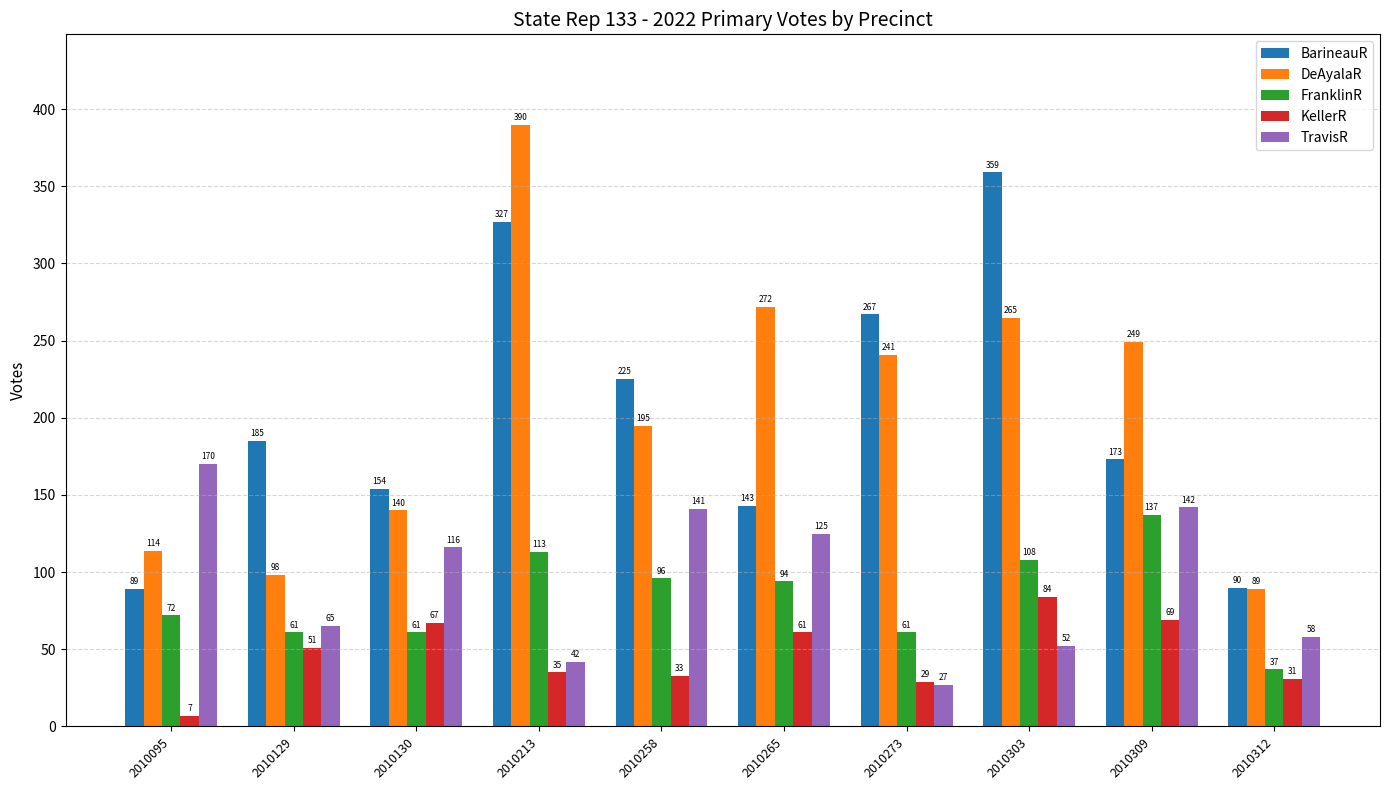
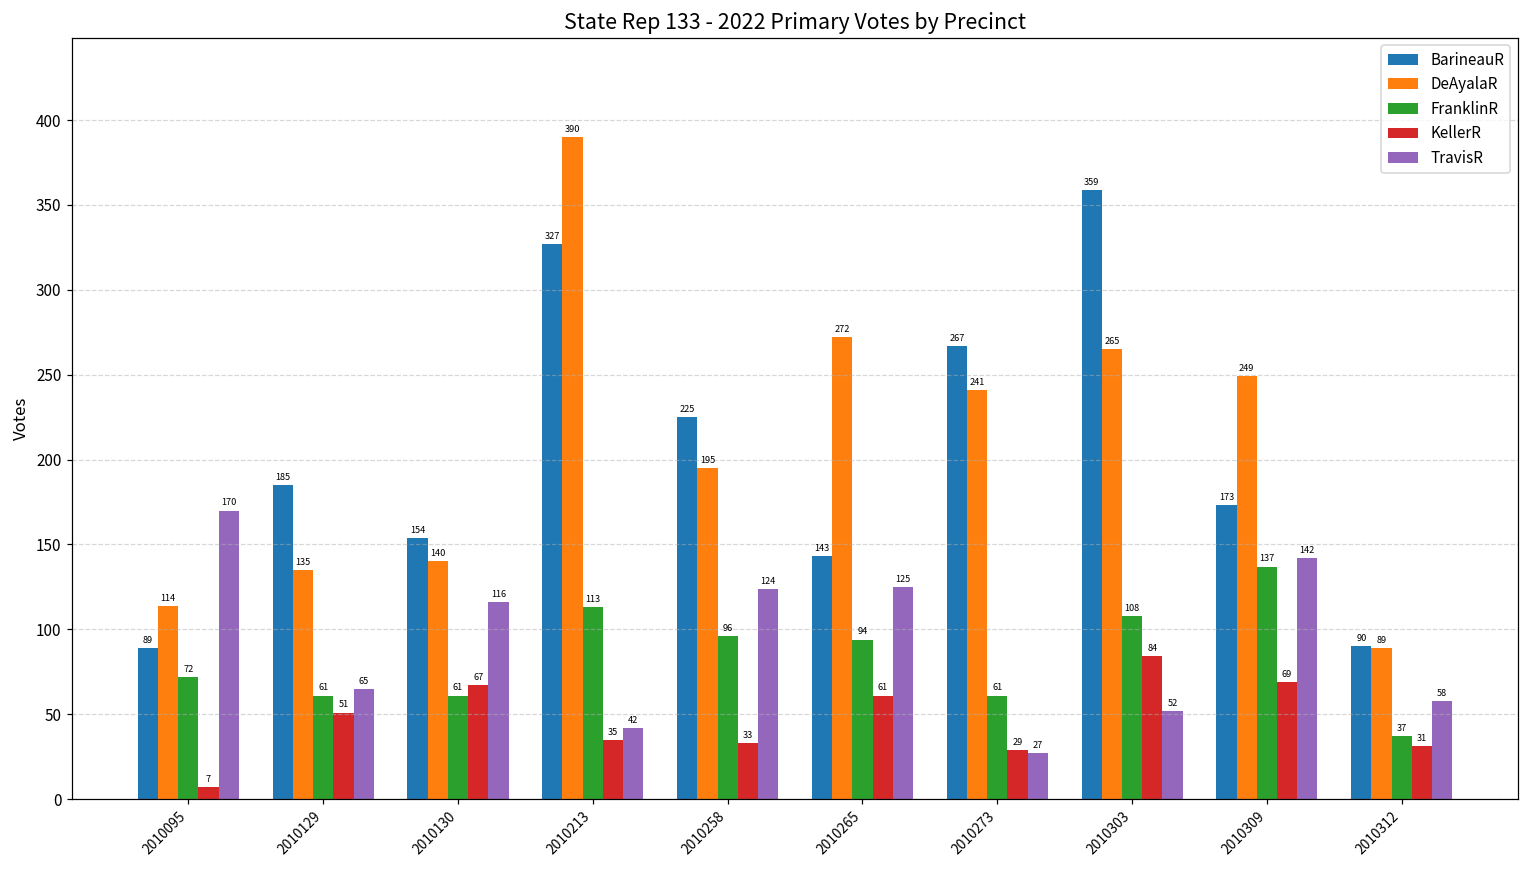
DeAyalaR, 2010129: 98 -> 135
TravisR, 2010258: 141 -> 124
